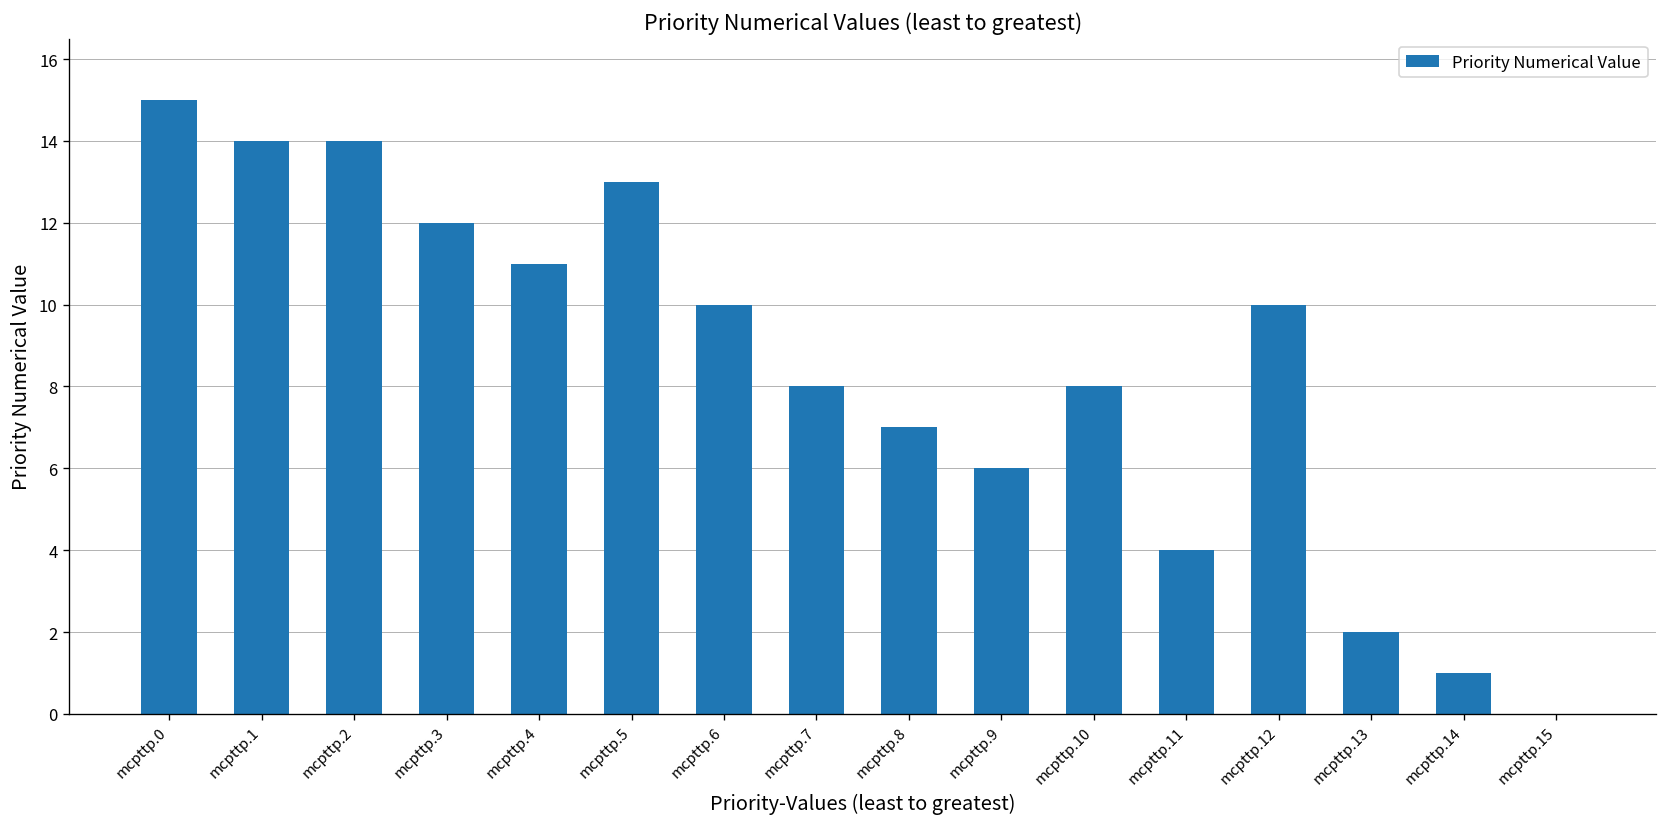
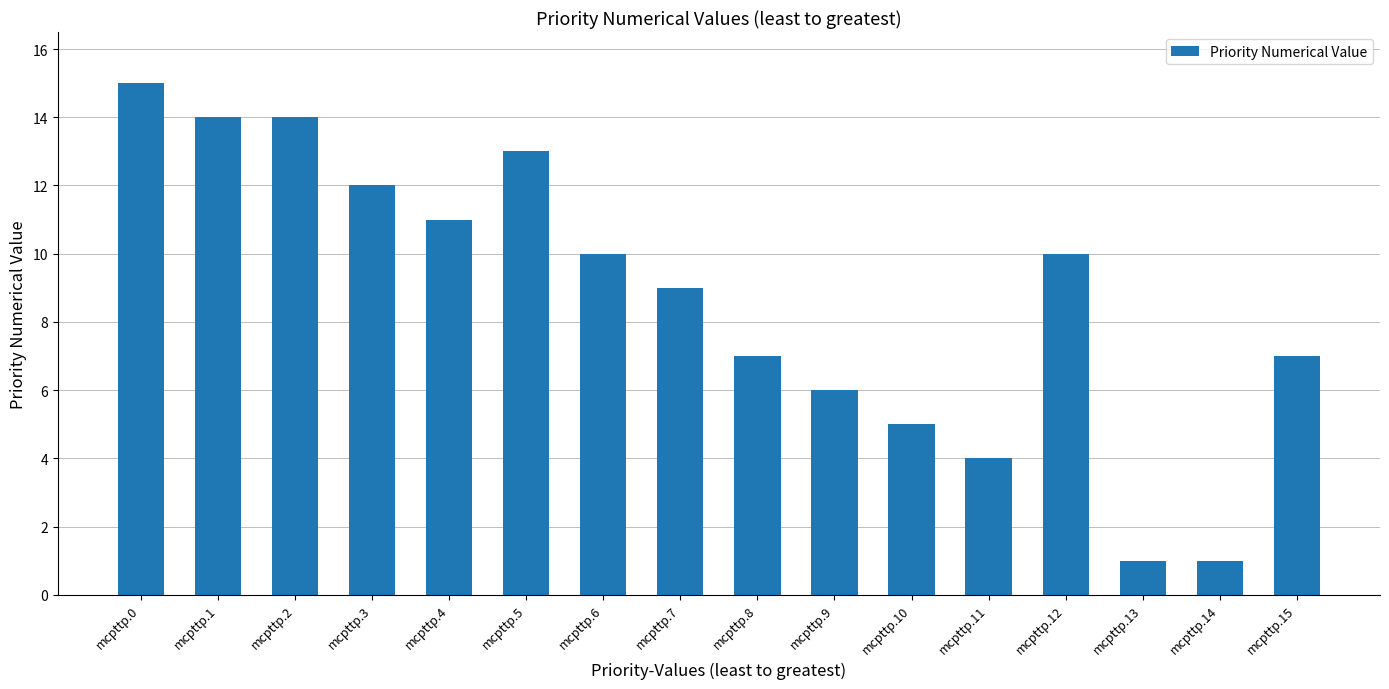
mcpttp.7: 8 -> 9
mcpttp.10: 8 -> 5
mcpttp.13: 2 -> 1
mcpttp.15: 0 -> 7
